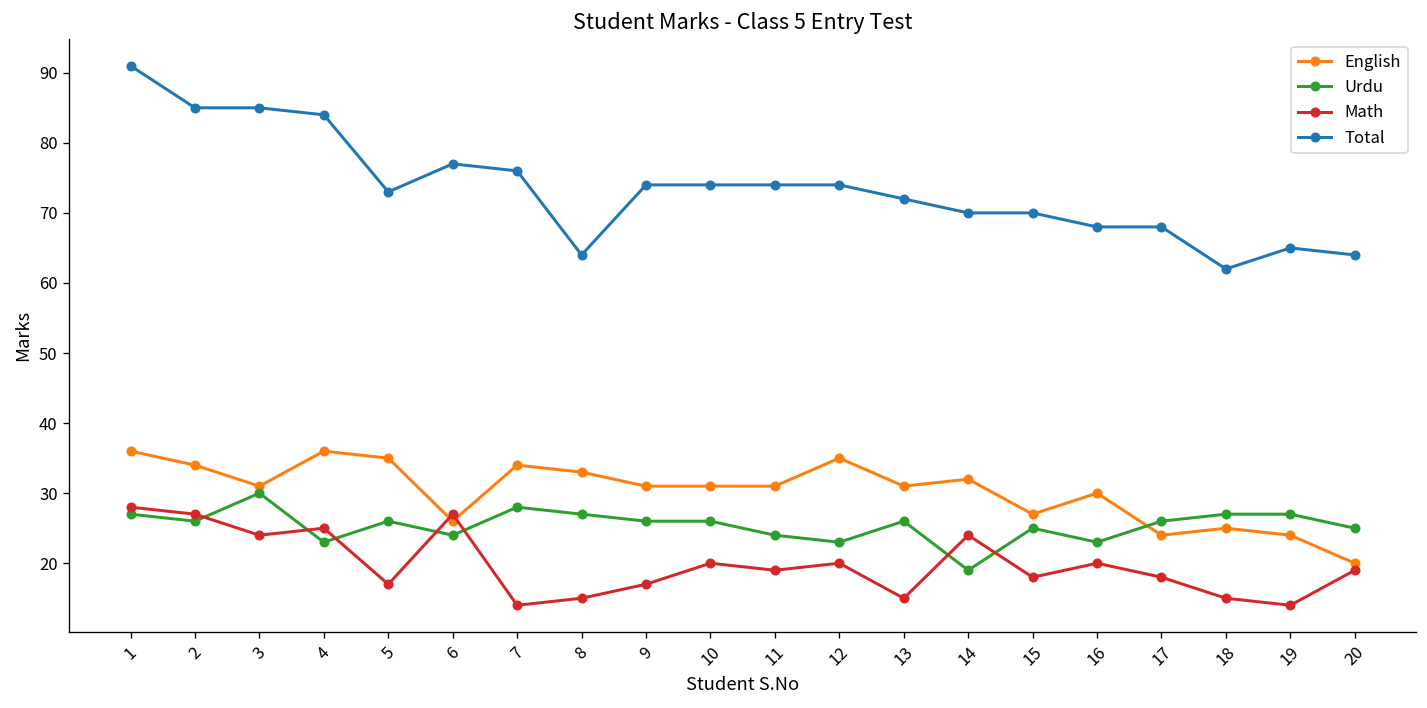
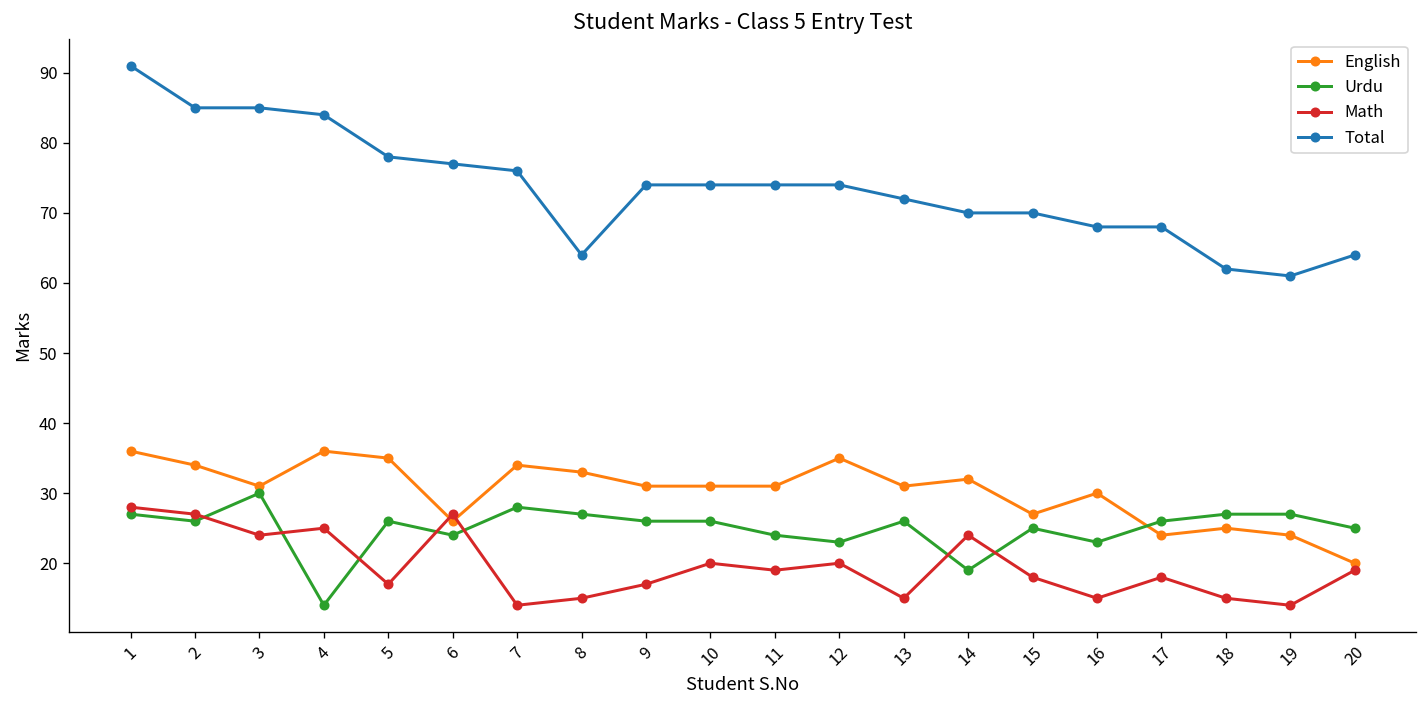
Urdu, 4: 23 -> 14
Total, 5: 73 -> 78
Math, 16: 20 -> 15
Total, 19: 65 -> 61
